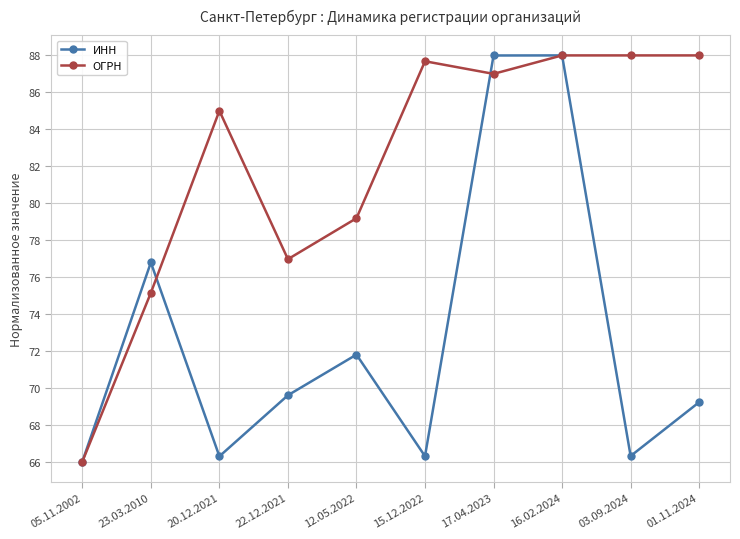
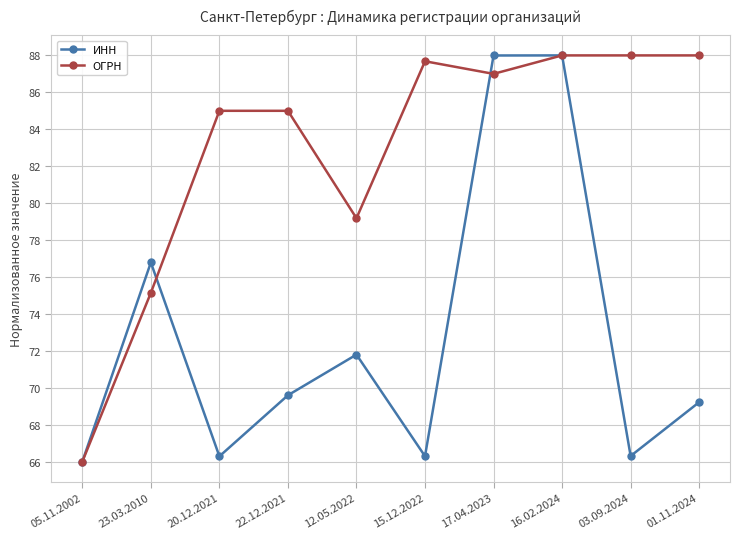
ОГРН, 22.12.2021: 77.0 -> 85.0
